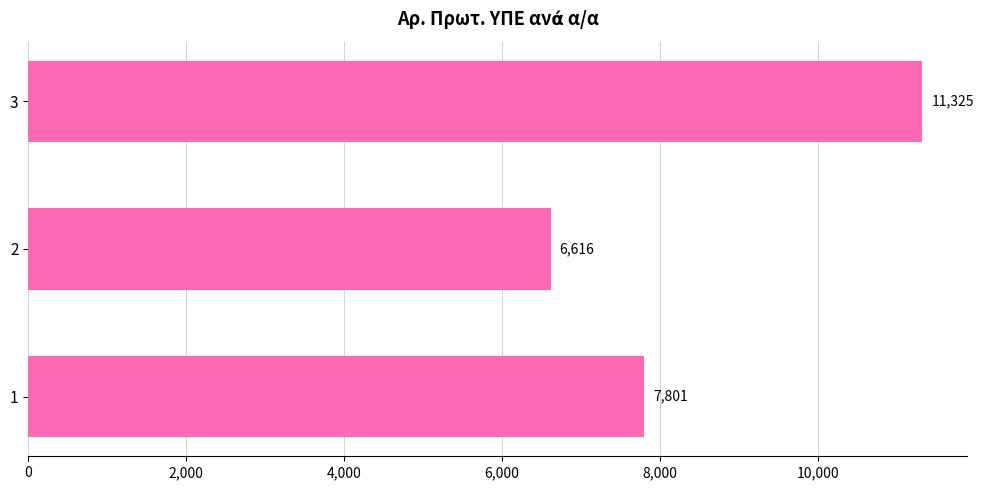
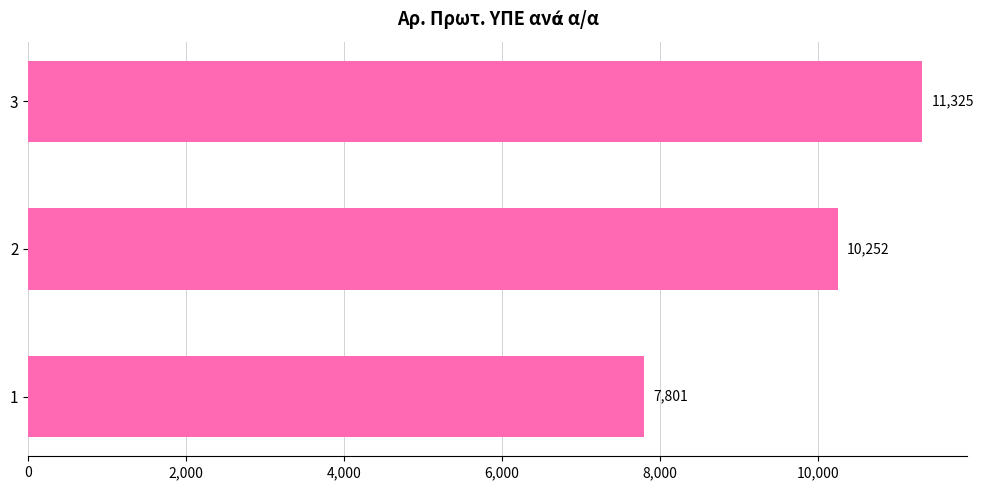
2: 6,616 -> 10,252
